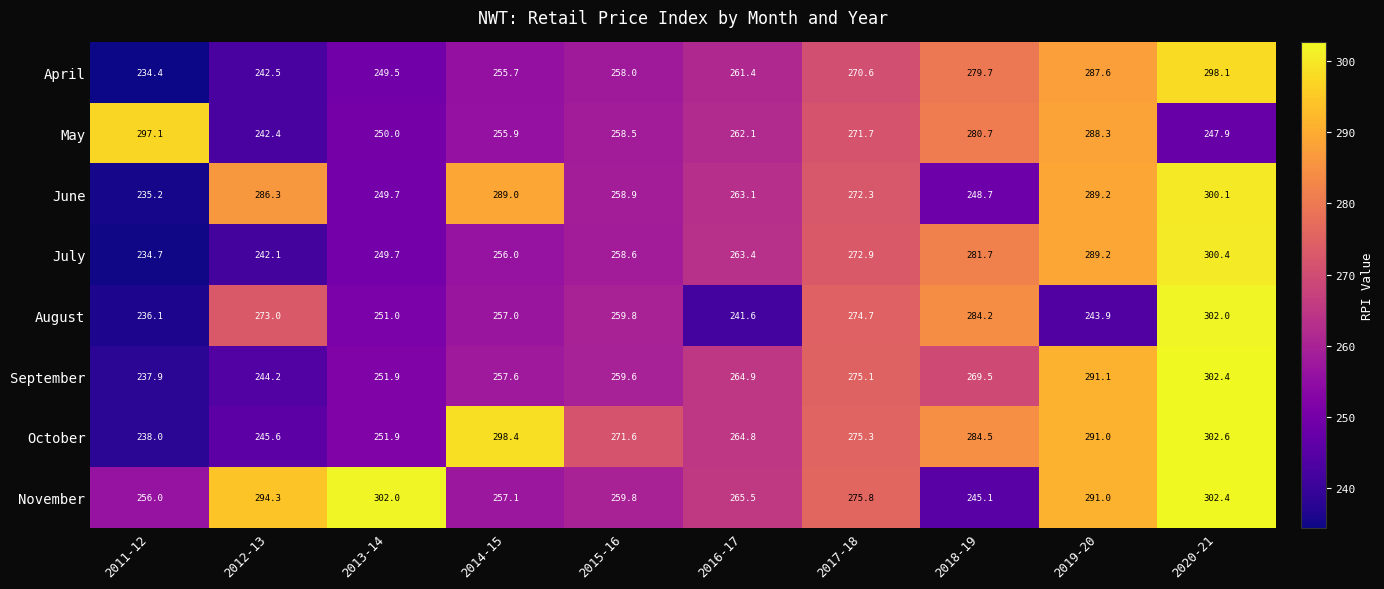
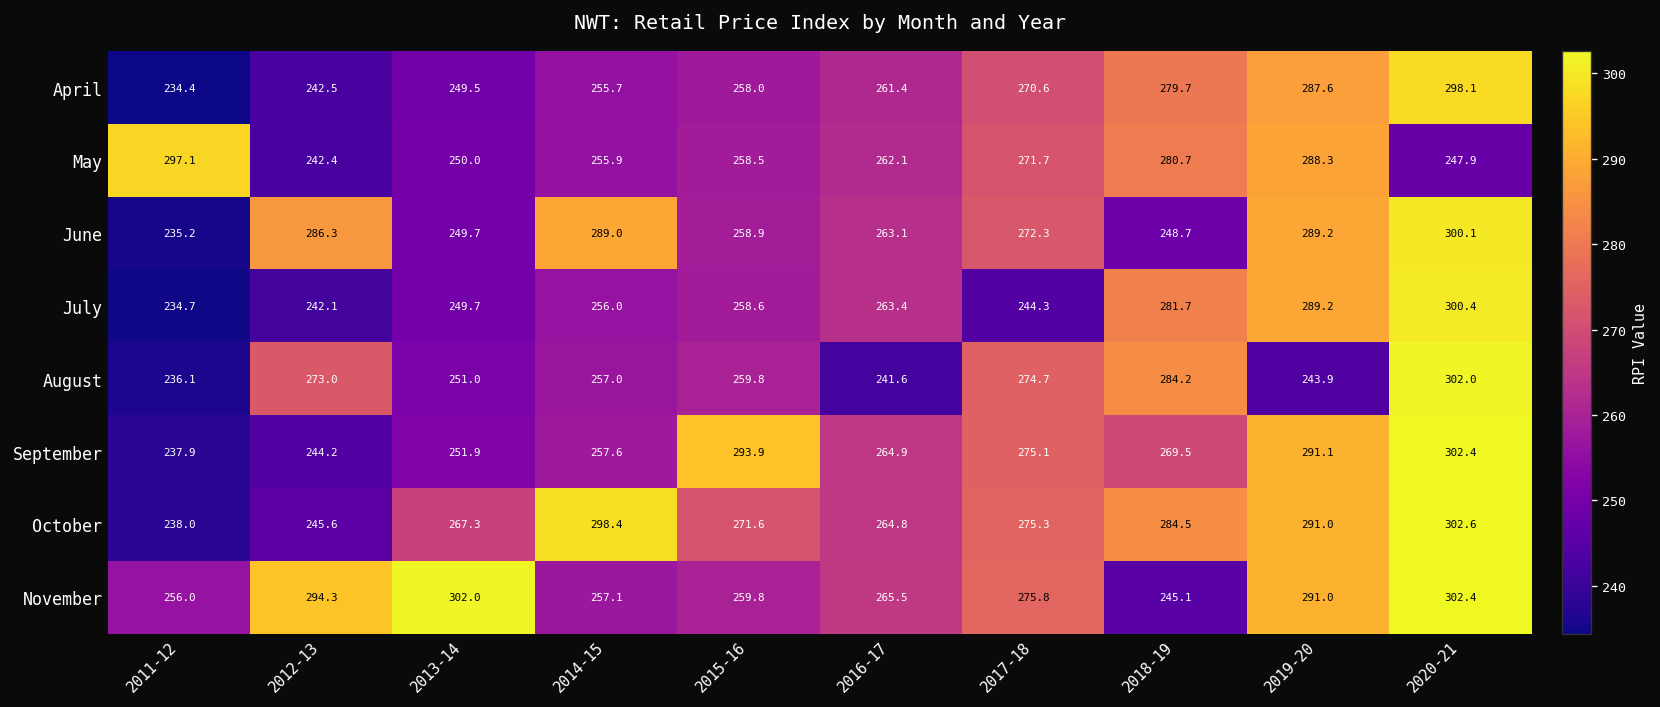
July, 2017-18: 272.9 -> 244.3
September, 2015-16: 259.6 -> 293.9
October, 2013-14: 251.9 -> 267.3
